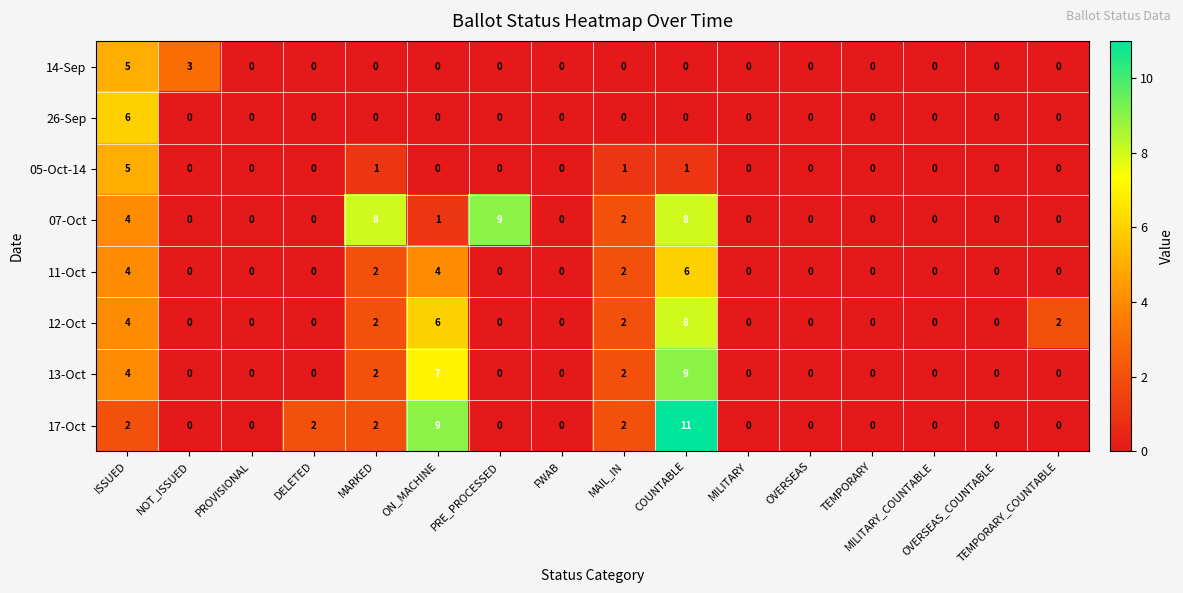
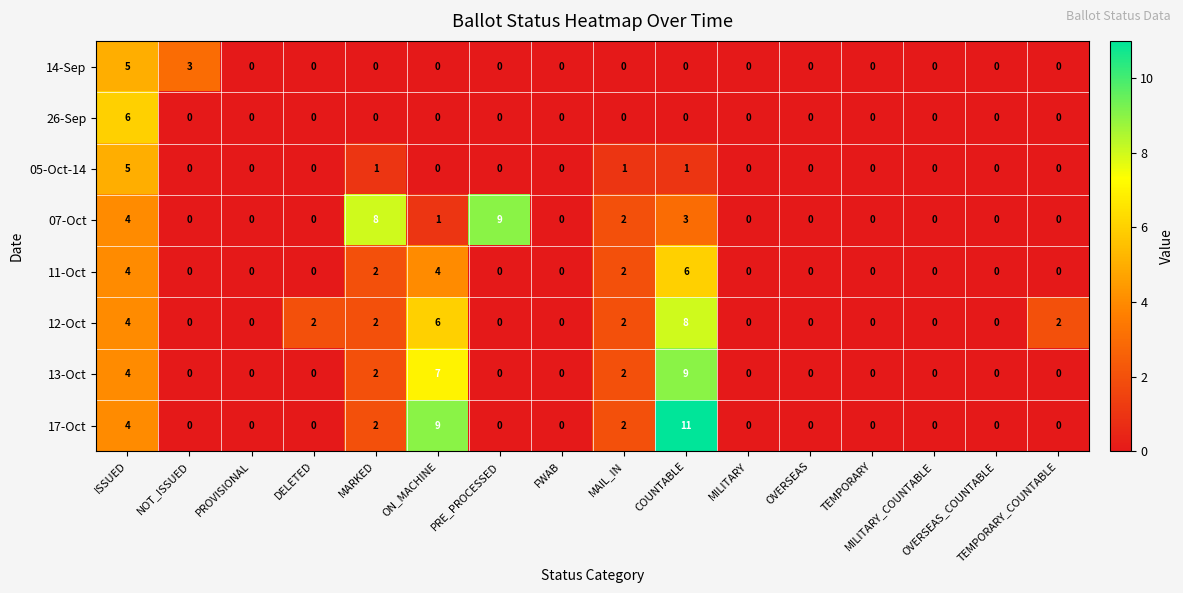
07-Oct, COUNTABLE: 8 -> 3
12-Oct, DELETED: 0 -> 2
17-Oct, ISSUED: 2 -> 4
17-Oct, DELETED: 2 -> 0
